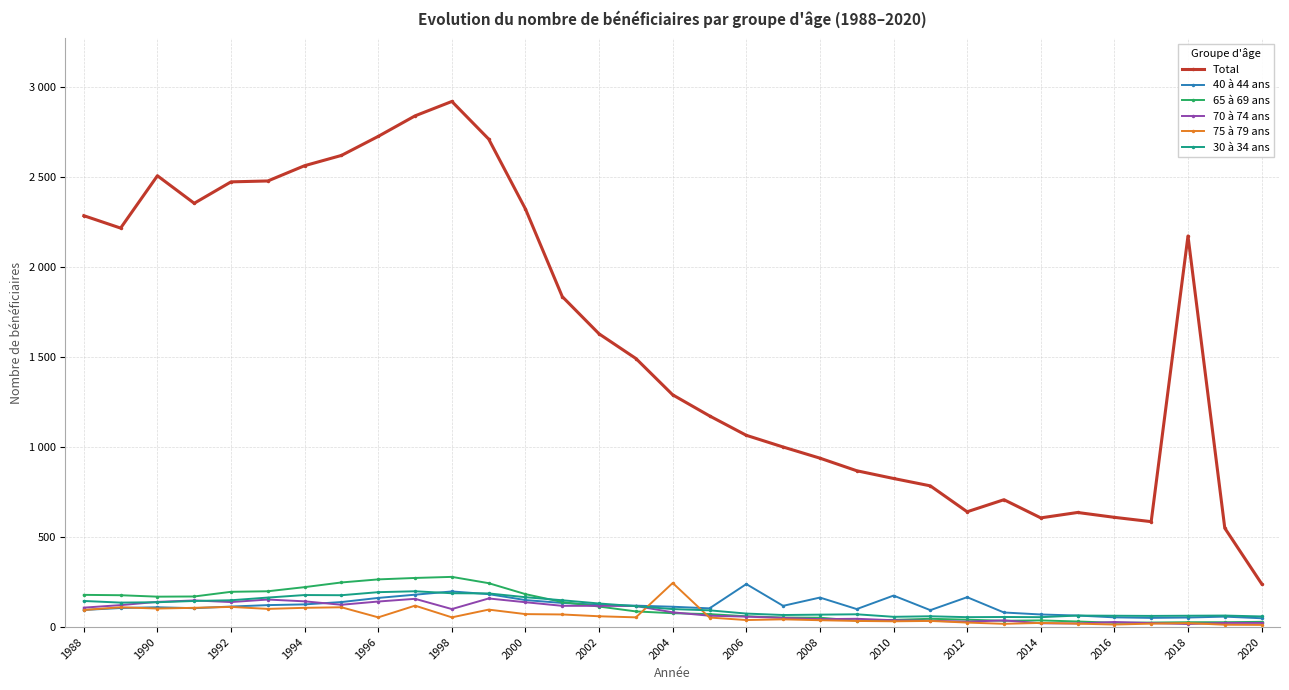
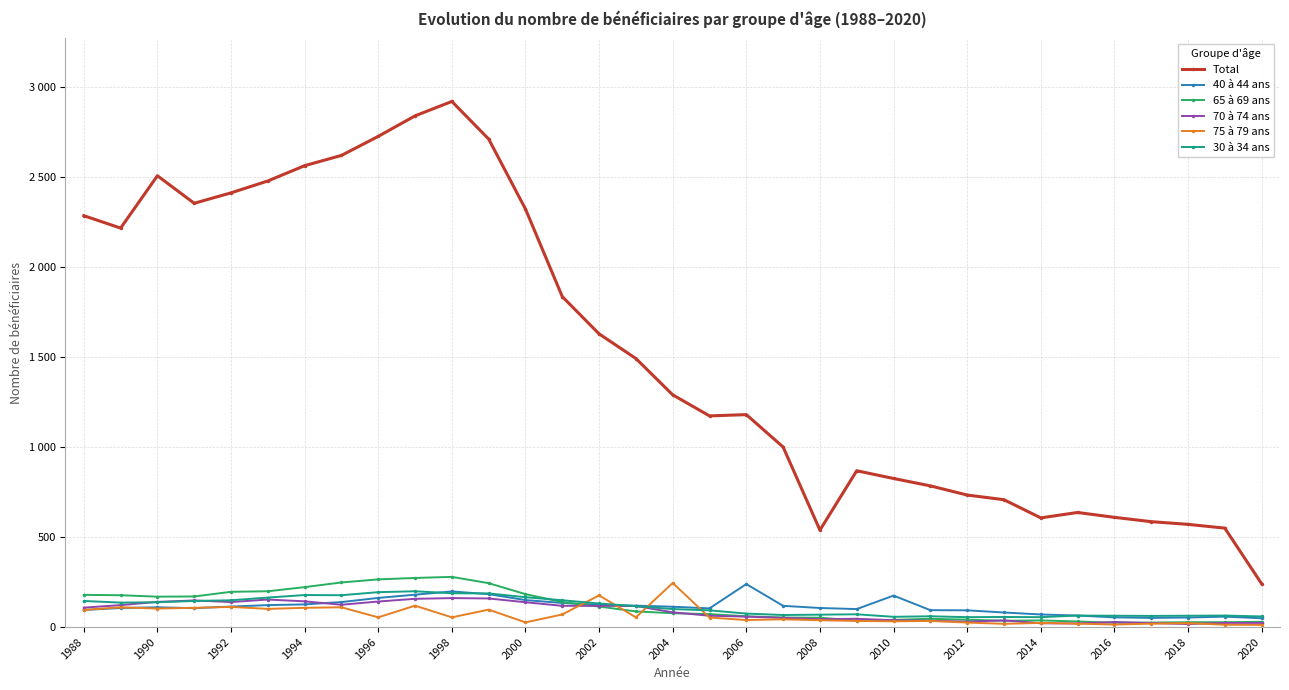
Total, 1992: 2480 -> 2410
70 à 74 ans, 1998: 100 -> 160
75 à 79 ans, 2000: 70 -> 30
75 à 79 ans, 2002: 60 -> 180
Total, 2006: 1070 -> 1180
Total, 2008: 940 -> 540
40 à 44 ans, 2008: 160 -> 110
Total, 2012: 640 -> 730
40 à 44 ans, 2012: 170 -> 90
Total, 2018: 2170 -> 570
